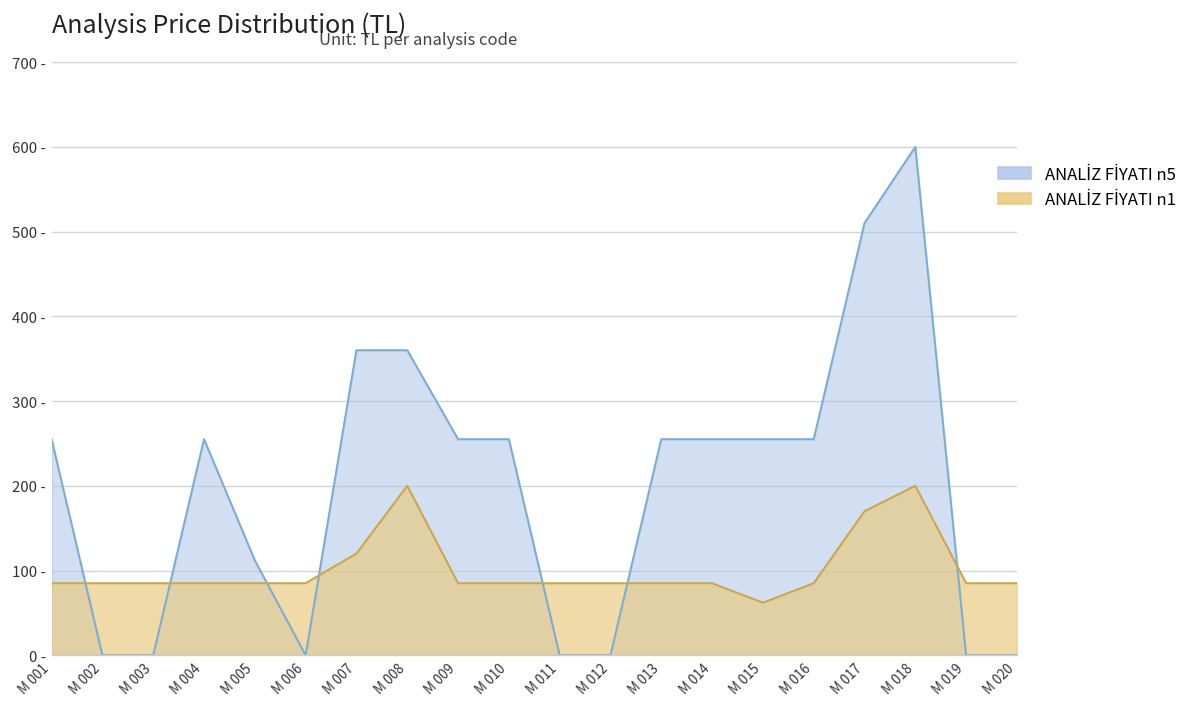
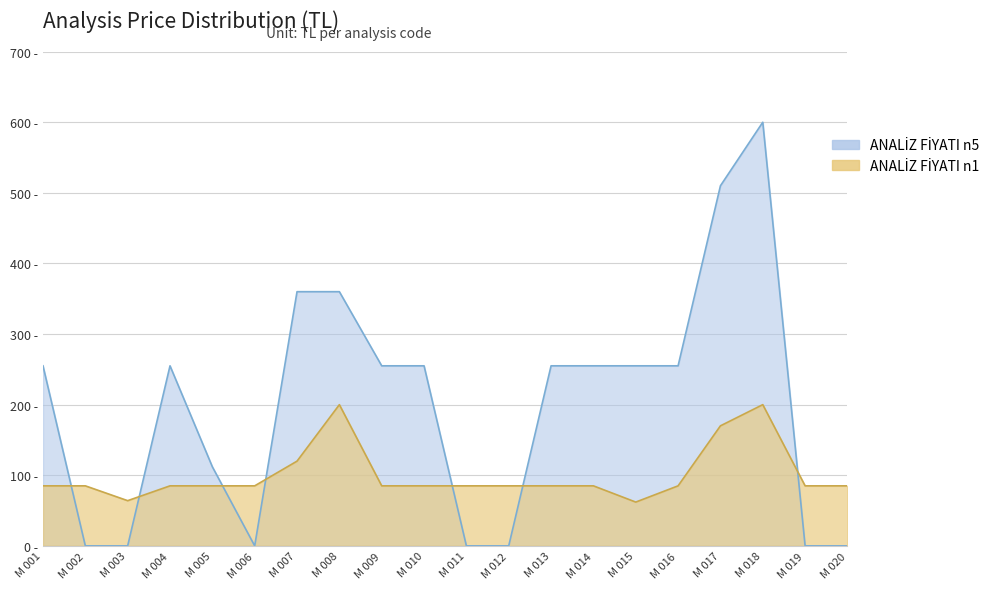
ANALİZ FİYATI n1, M 003: 90 - -> 60 -
